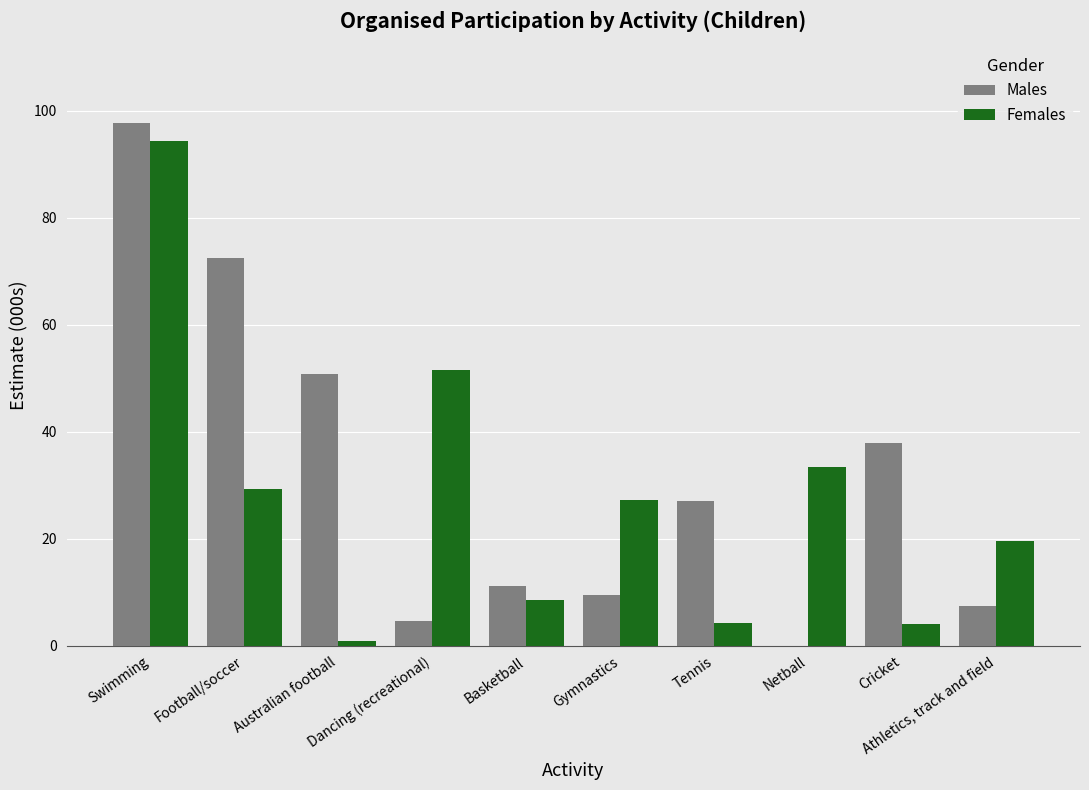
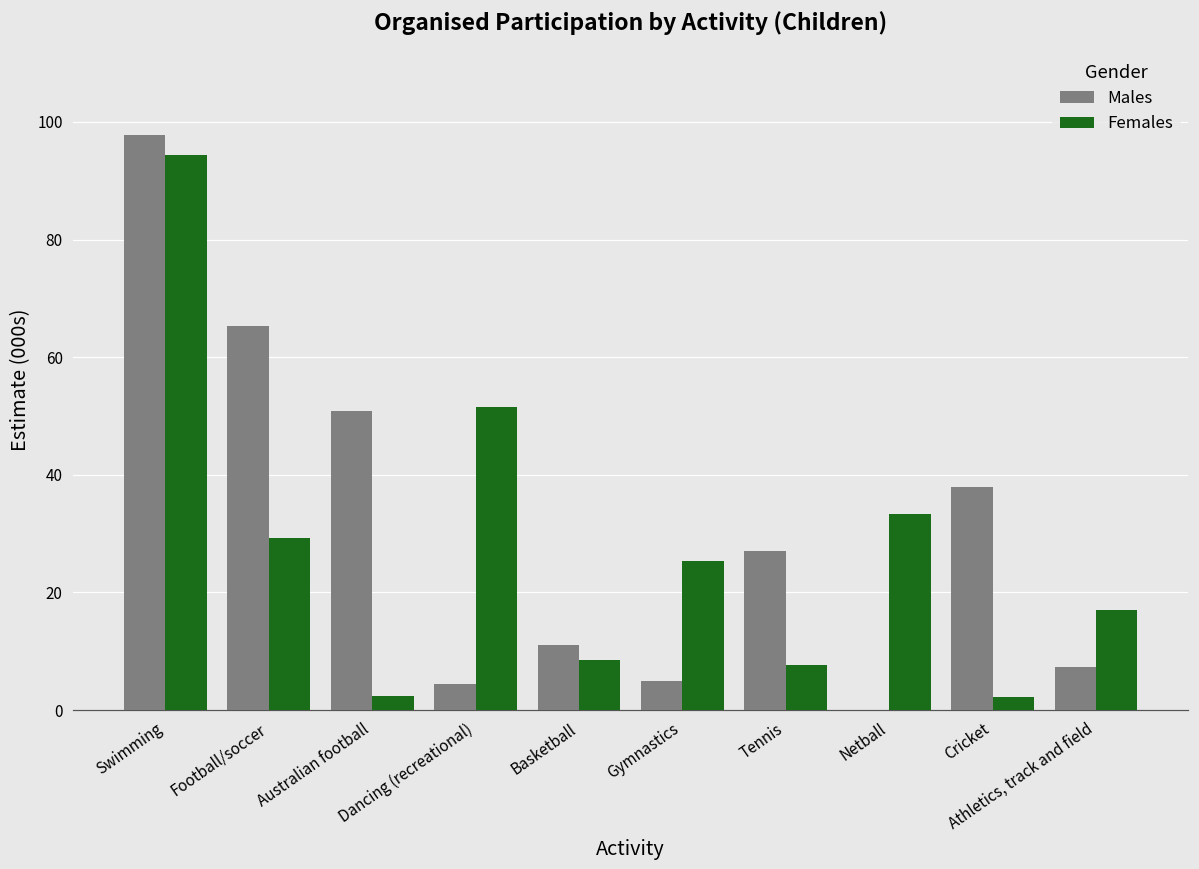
Males, Football/soccer: 73 -> 65
Females, Australian football: 1 -> 2
Males, Gymnastics: 9 -> 5
Females, Gymnastics: 27 -> 25
Females, Tennis: 4 -> 8
Females, Cricket: 4 -> 2
Females, Athletics, track and field: 20 -> 17
